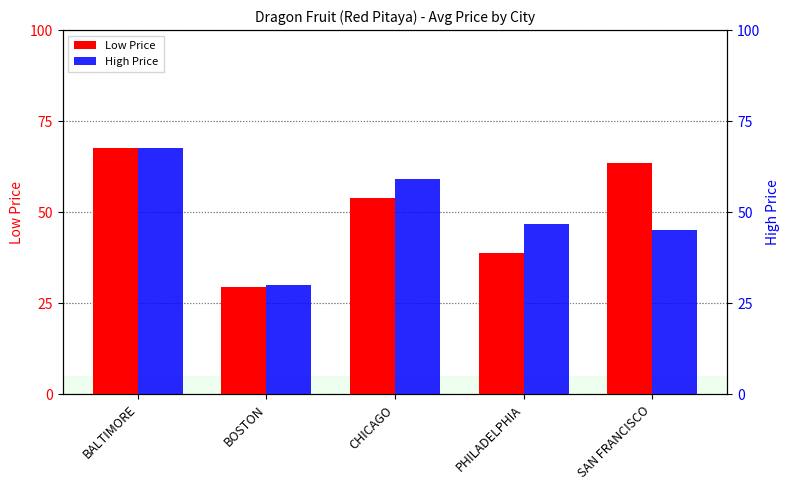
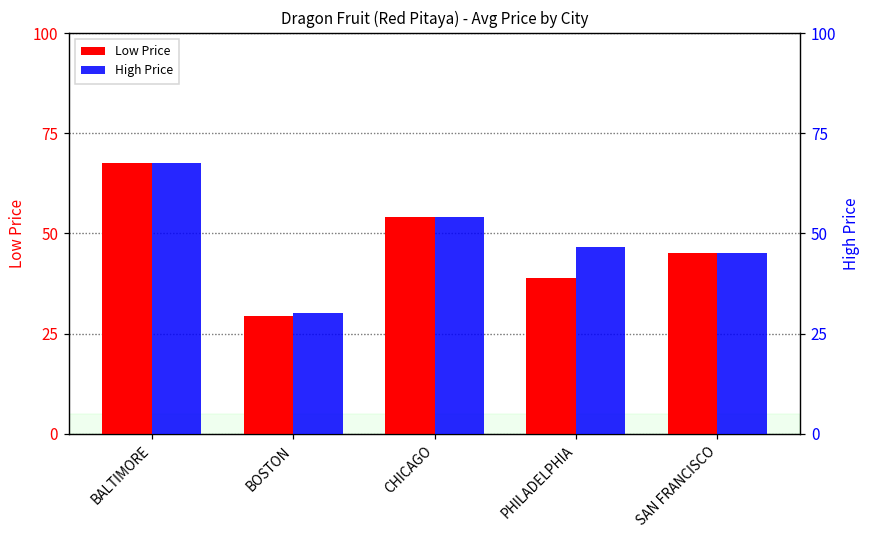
Low Price, SAN FRANCISCO: 64 -> 45
High Price, CHICAGO: 59 -> 54
